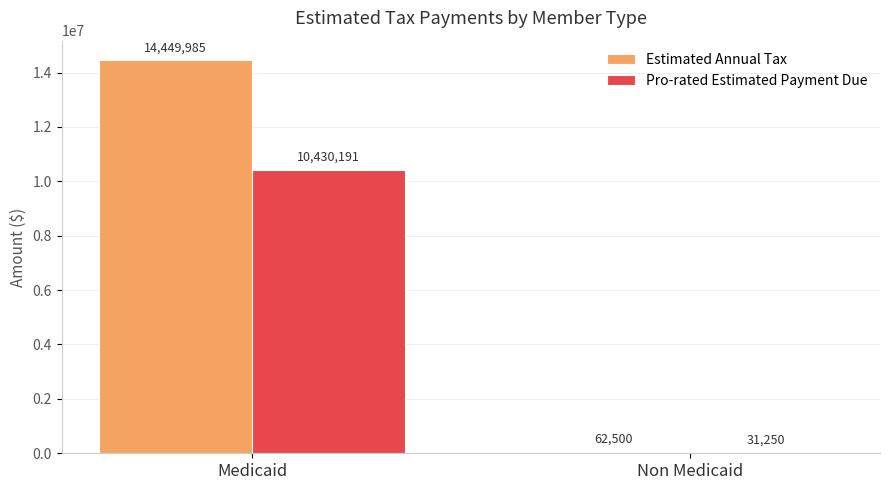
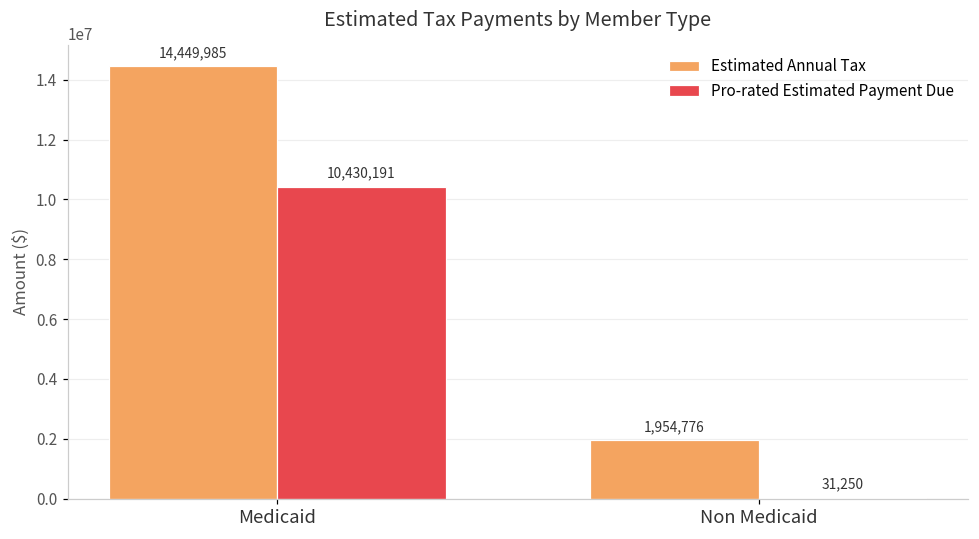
Estimated Annual Tax, Non Medicaid: 62,500 -> 1,954,776
